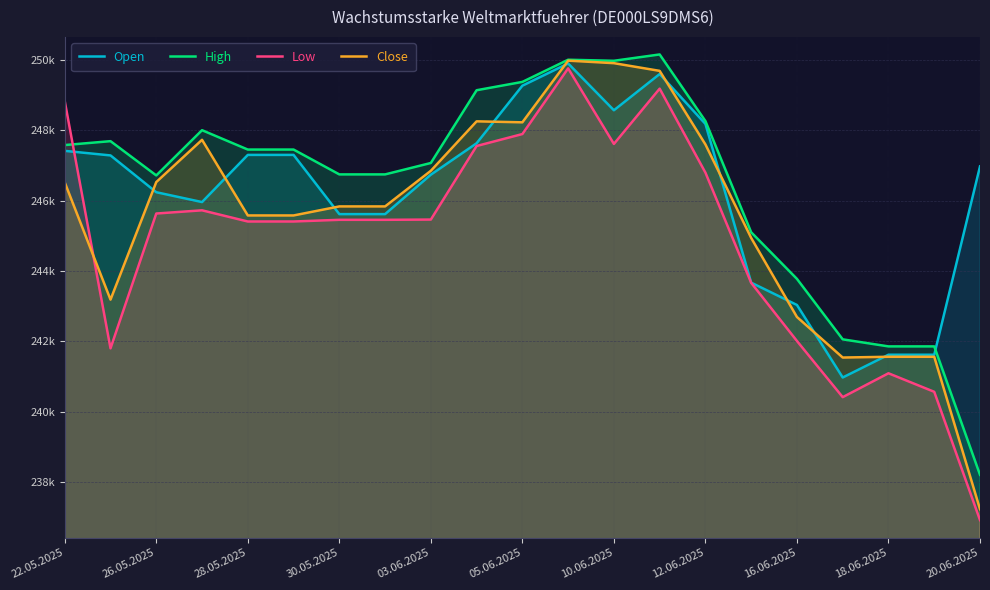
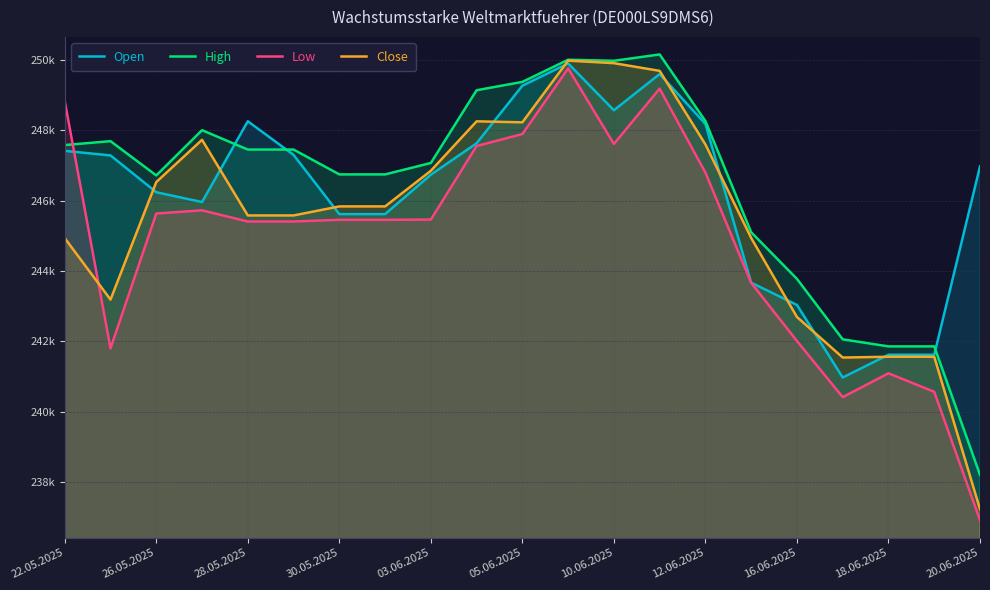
Close, 22.05.2025: 246500 -> 244900
Open, 28.05.2025: 247300 -> 248300
